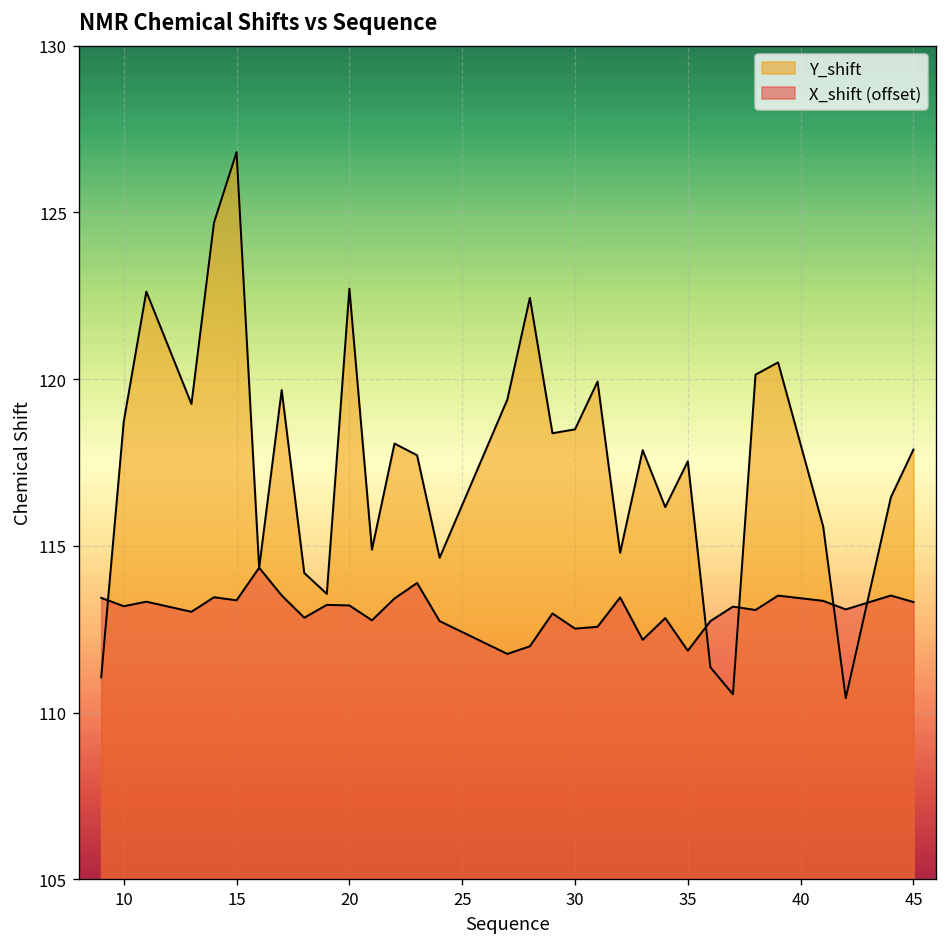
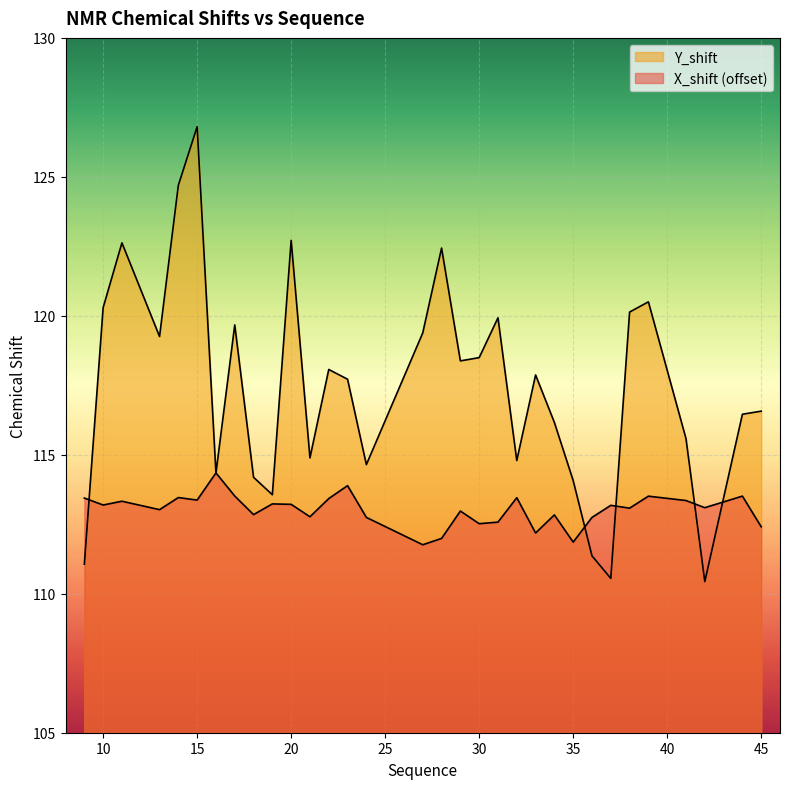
Y_shift, 10: 118.7 -> 120.3
Y_shift, 35: 117.5 -> 114.1
Y_shift, 45: 117.9 -> 116.6
X_shift (offset), 45: 113.3 -> 112.4
